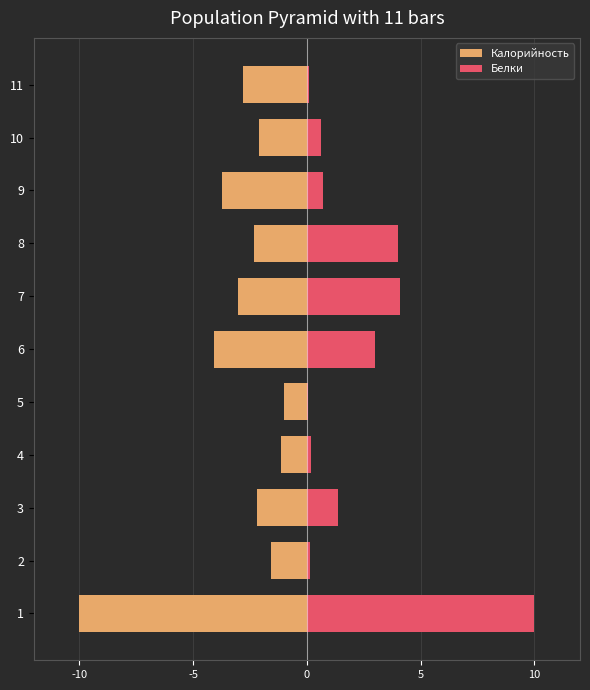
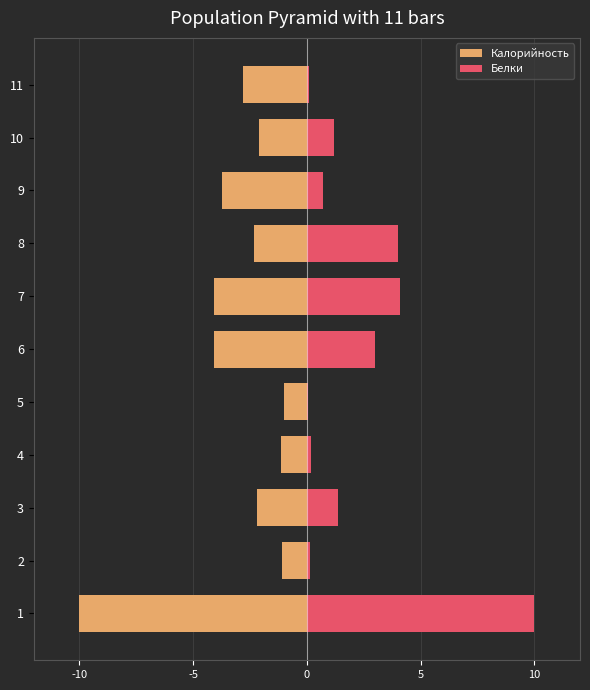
Белки, 10: 0.6 -> 1.2
Калорийность, 7: -3.0 -> -4.1
Калорийность, 2: -1.6 -> -1.1
